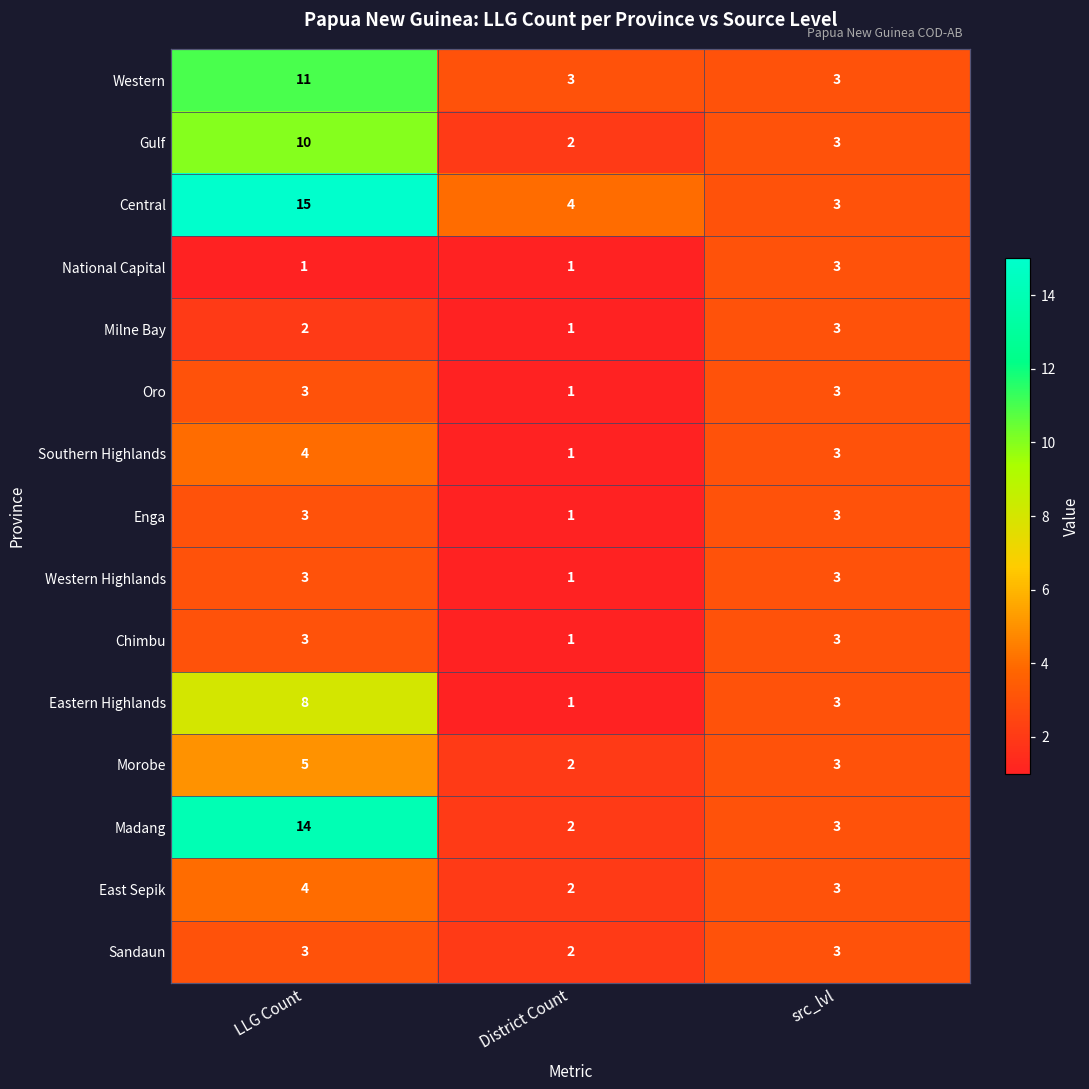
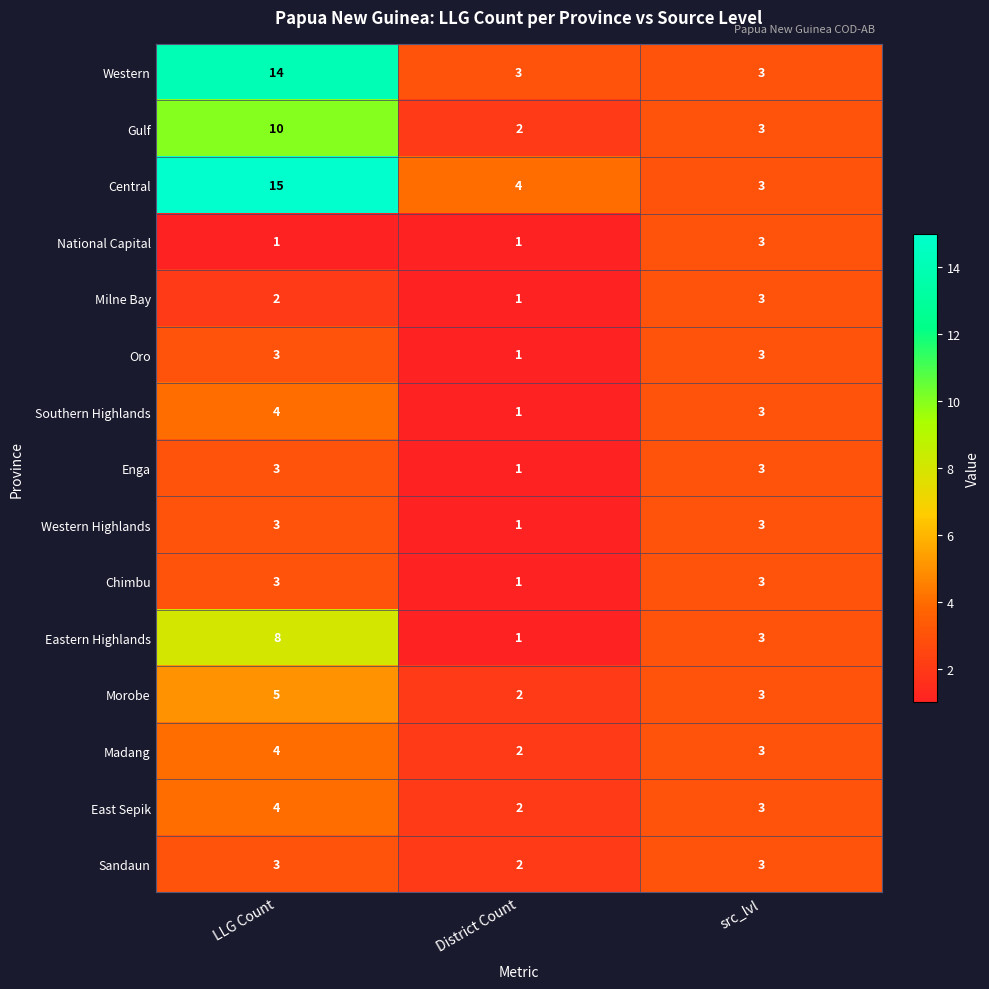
Western, LLG Count: 11 -> 14
Madang, LLG Count: 14 -> 4
